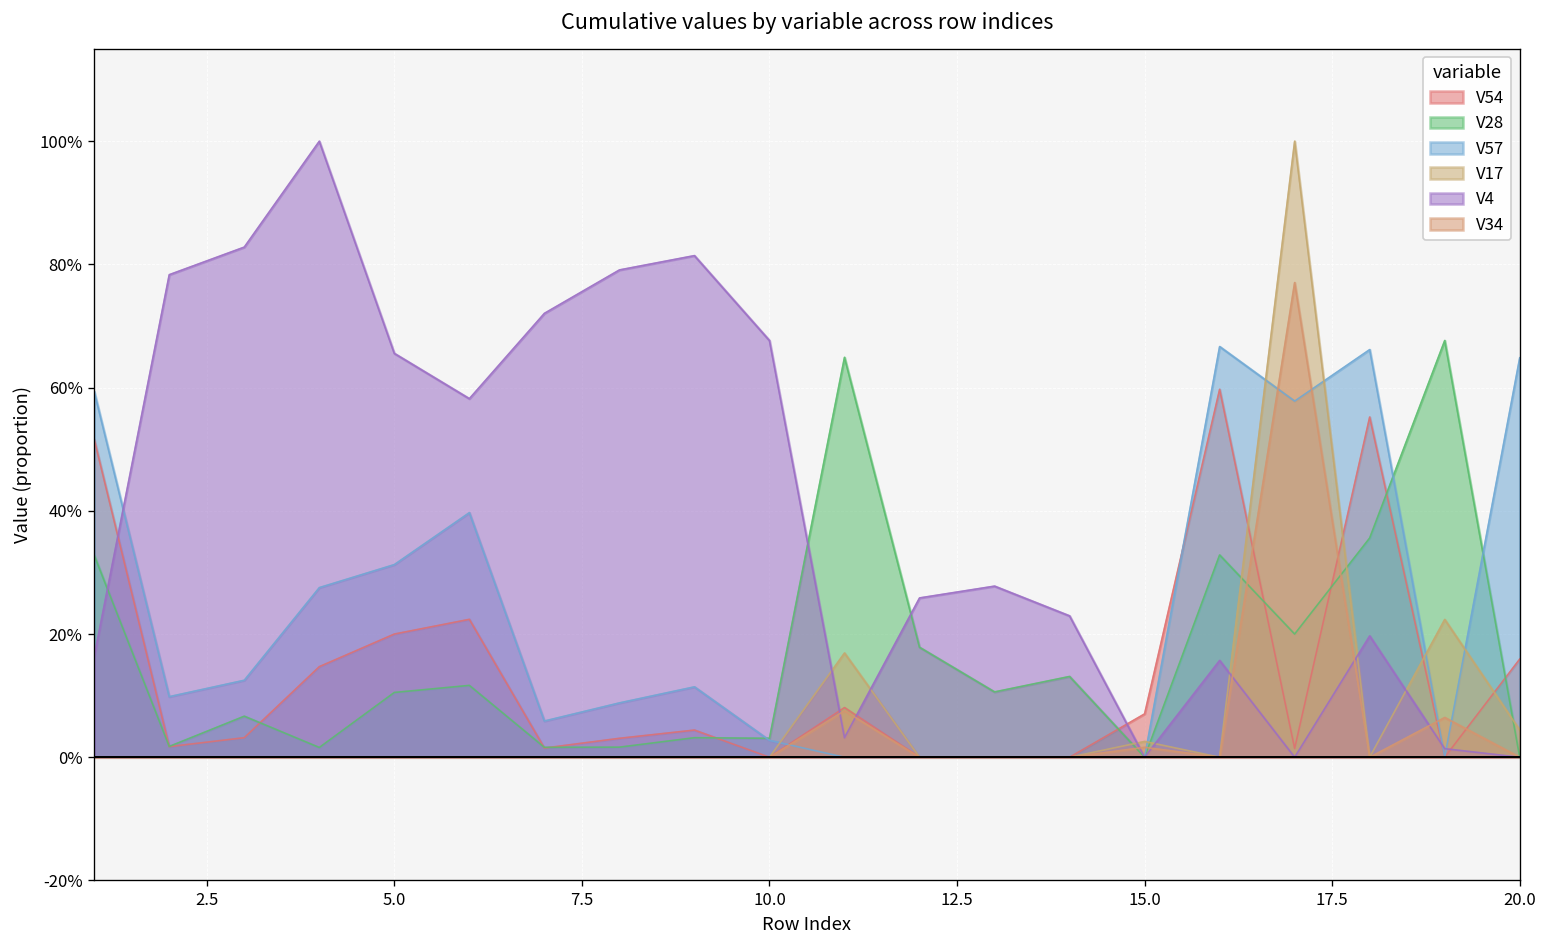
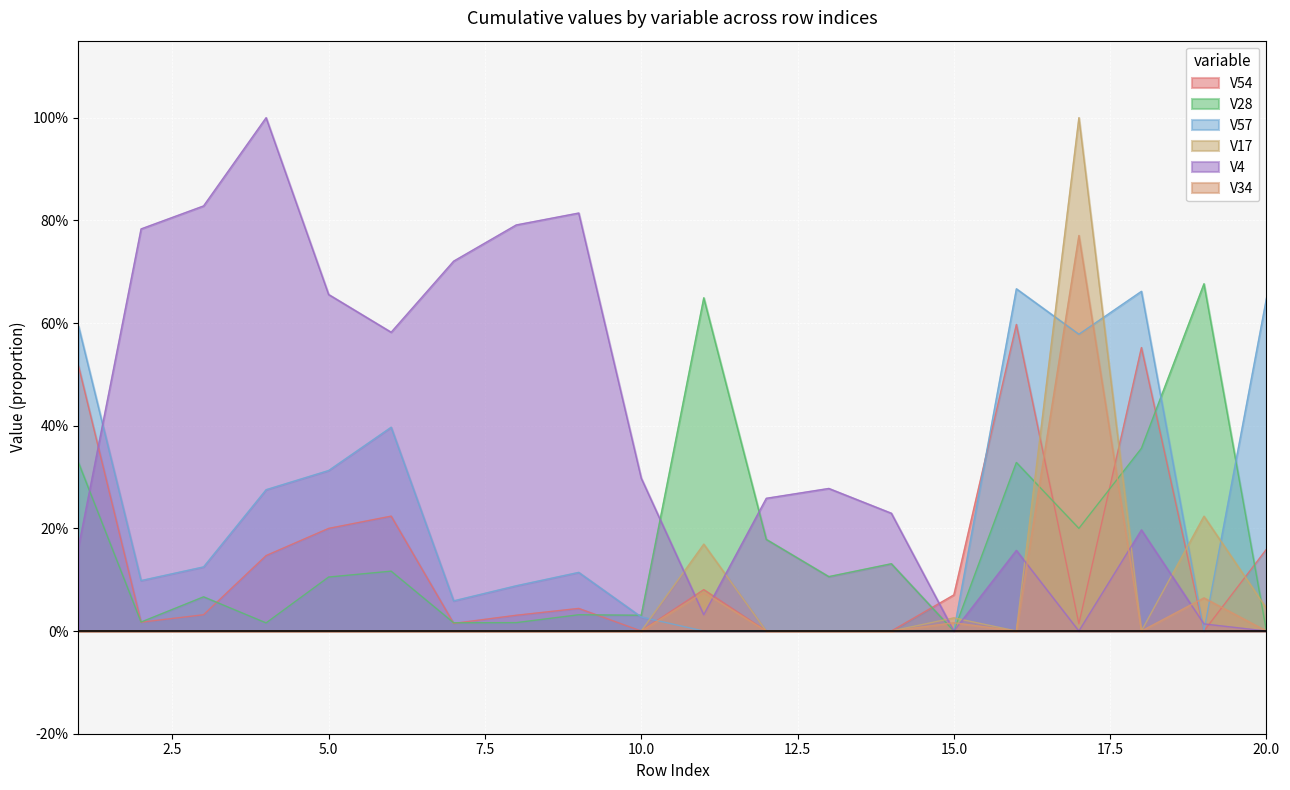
V4, 10.0: 68% -> 30%
